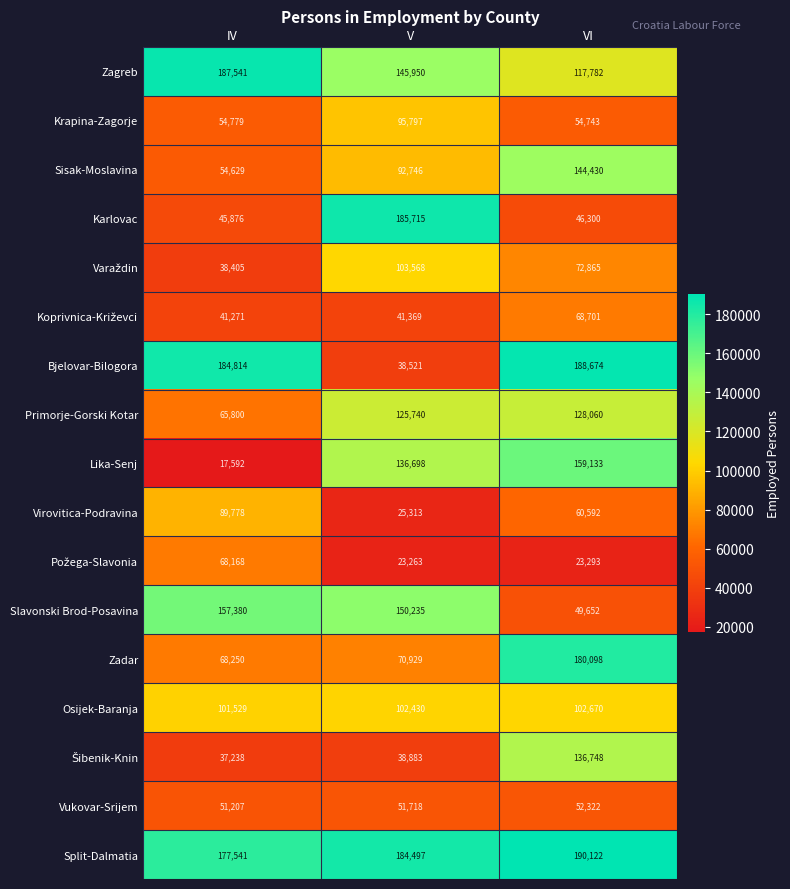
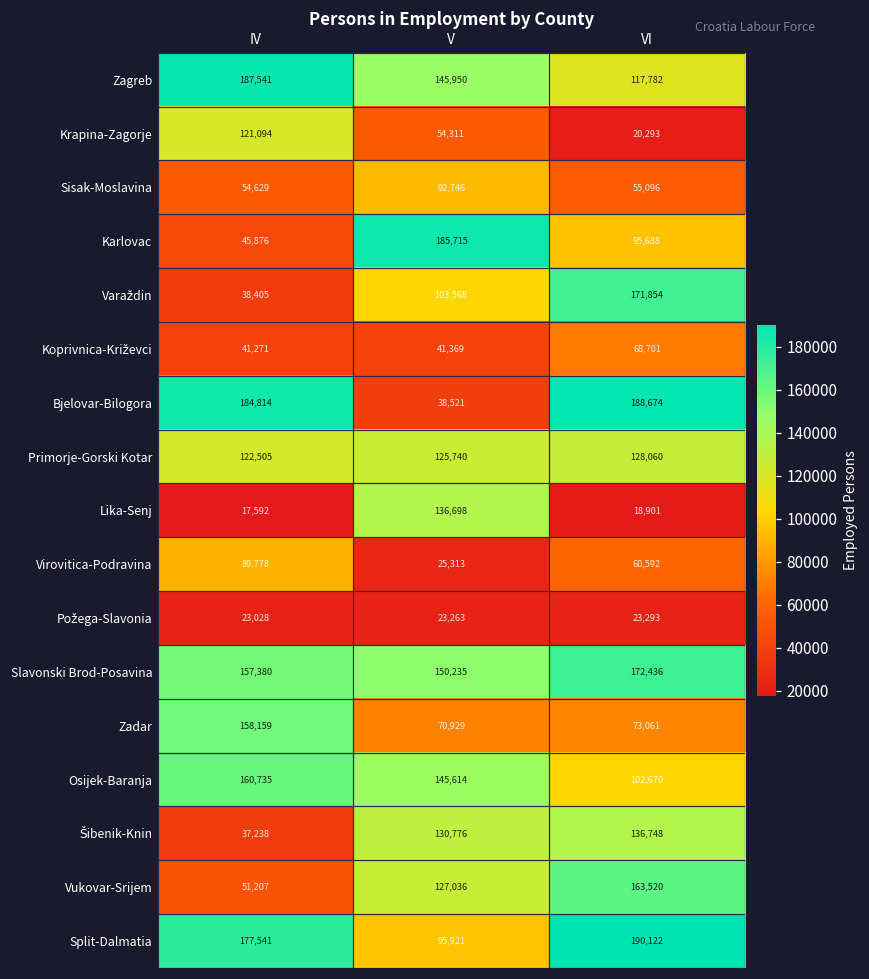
Krapina-Zagorje, IV: 54,779 -> 121,094
Krapina-Zagorje, V: 95,797 -> 54,311
Krapina-Zagorje, VI: 54,743 -> 20,293
Sisak-Moslavina, VI: 144,430 -> 55,096
Karlovac, VI: 46,300 -> 95,688
Varaždin, VI: 72,865 -> 171,854
Primorje-Gorski Kotar, IV: 65,800 -> 122,505
Lika-Senj, VI: 159,133 -> 18,901
Požega-Slavonia, IV: 68,168 -> 23,028
Slavonski Brod-Posavina, VI: 49,652 -> 172,436
Zadar, IV: 68,250 -> 158,159
Zadar, VI: 180,098 -> 73,061
Osijek-Baranja, IV: 101,529 -> 160,735
Osijek-Baranja, V: 102,430 -> 145,614
Šibenik-Knin, V: 38,883 -> 130,776
Vukovar-Srijem, V: 51,718 -> 127,036
Vukovar-Srijem, VI: 52,322 -> 163,520
Split-Dalmatia, V: 184,497 -> 95,921
